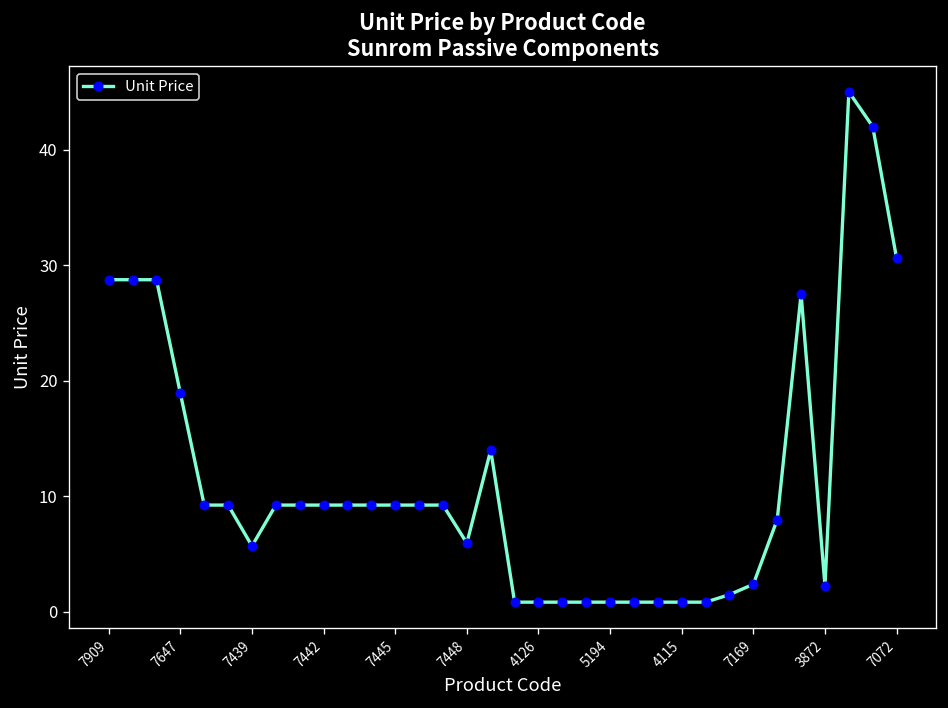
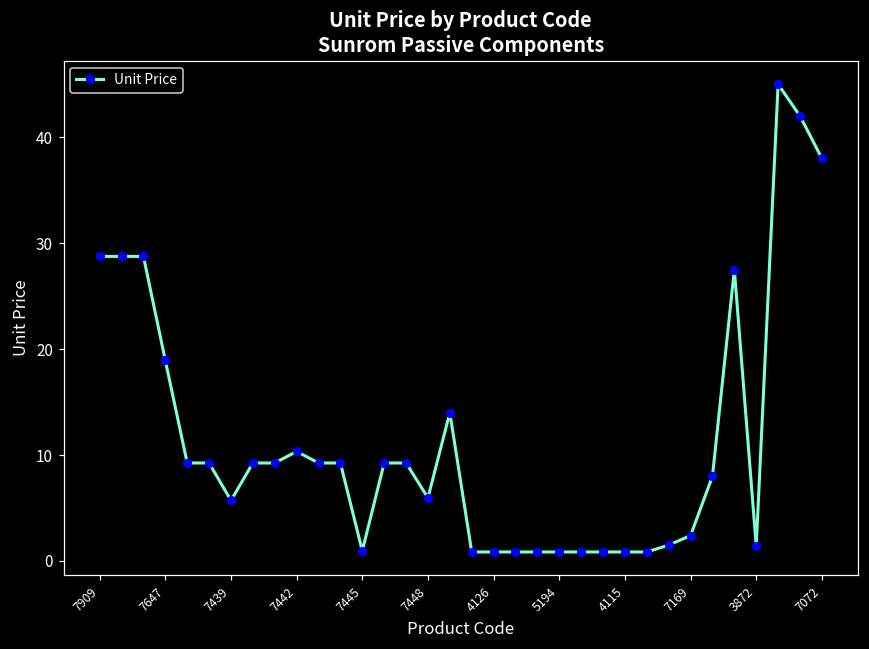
7442: 9 -> 10
7445: 9 -> 1
3872: 2 -> 1
7072: 31 -> 38
